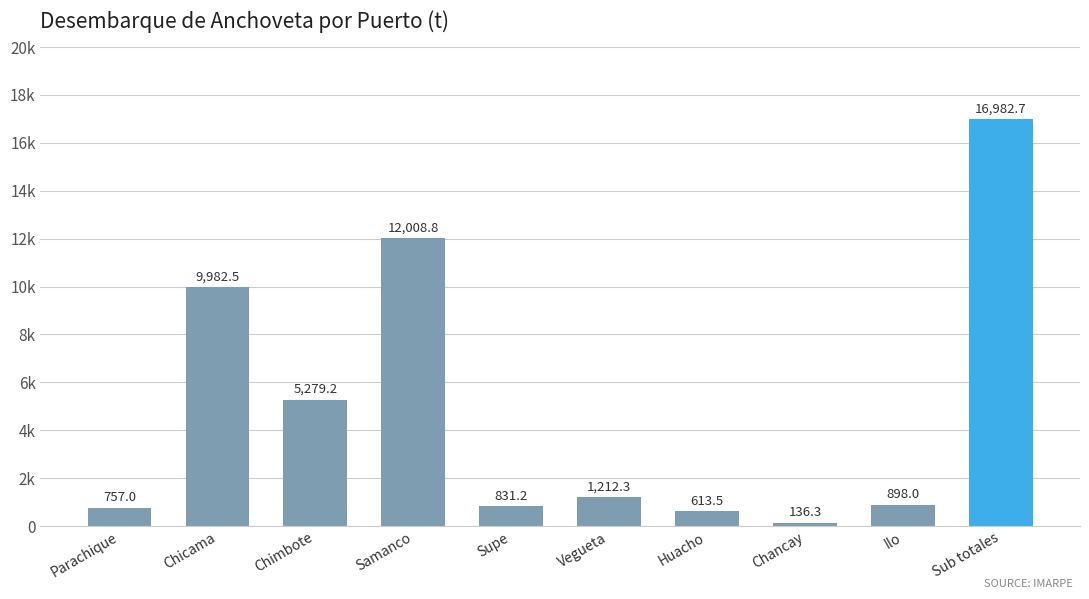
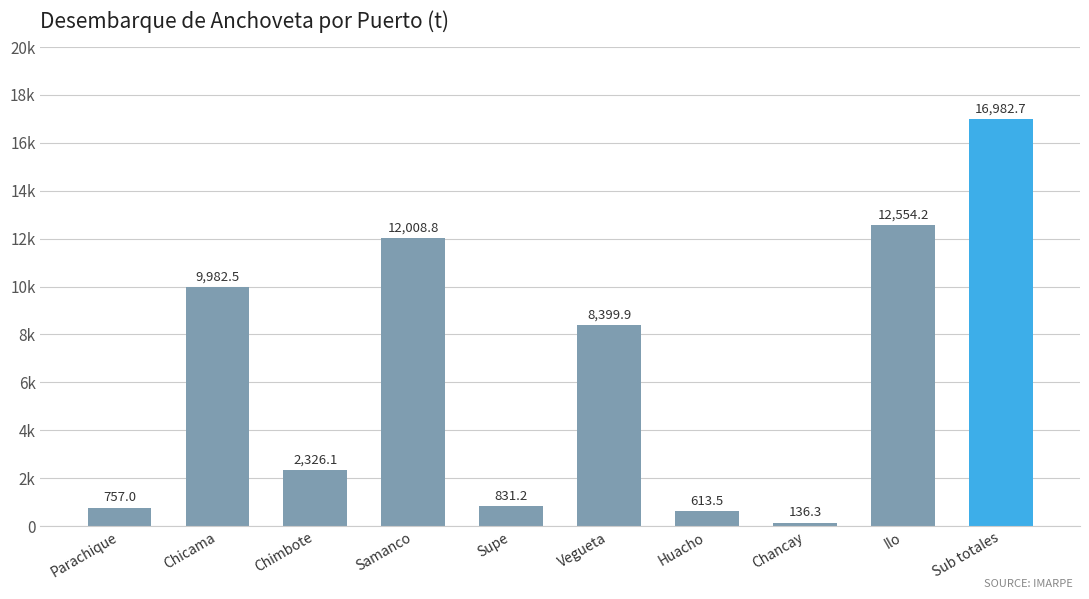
Chimbote: 5,279.2 -> 2,326.1
Vegueta: 1,212.3 -> 8,399.9
Ilo: 898.0 -> 12,554.2
